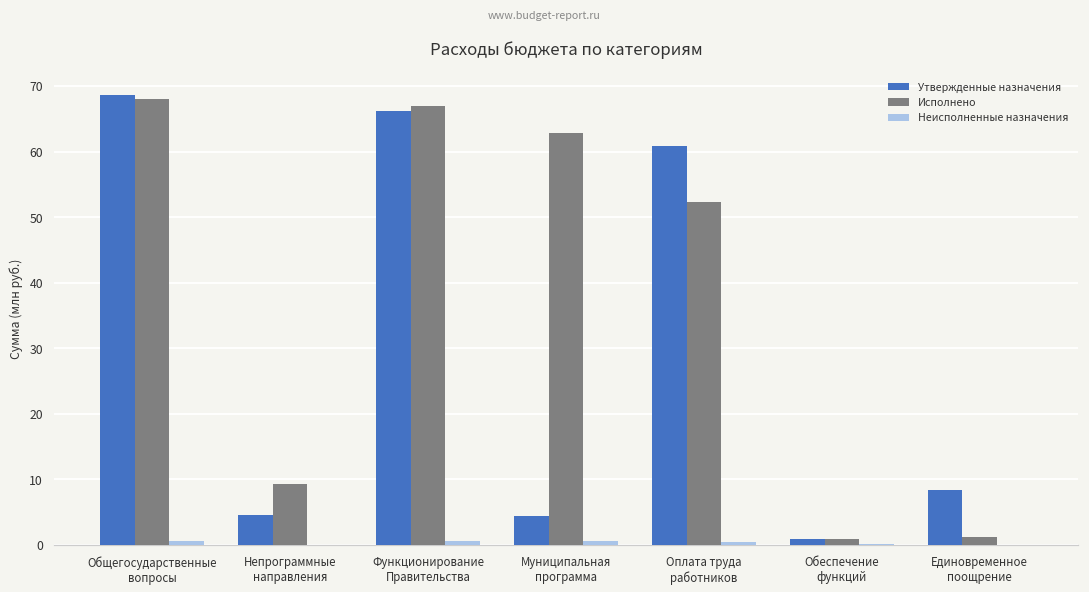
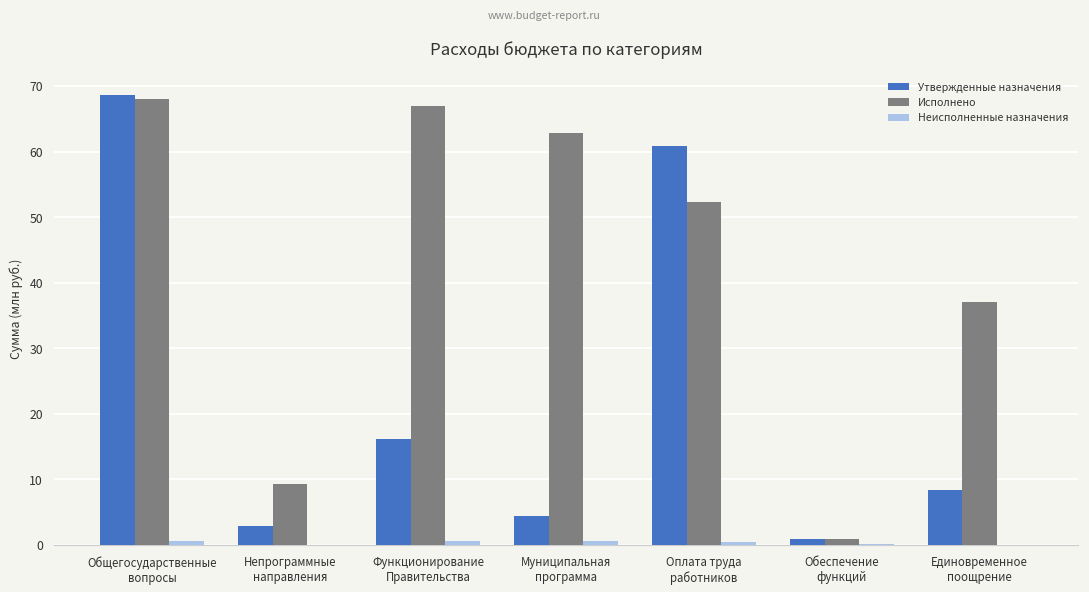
Утвержденные назначения, Непрограммные направления: 5 -> 3
Утвержденные назначения, Функционирование Правительства: 66 -> 16
Исполнено, Единовременное поощрение: 1 -> 37
